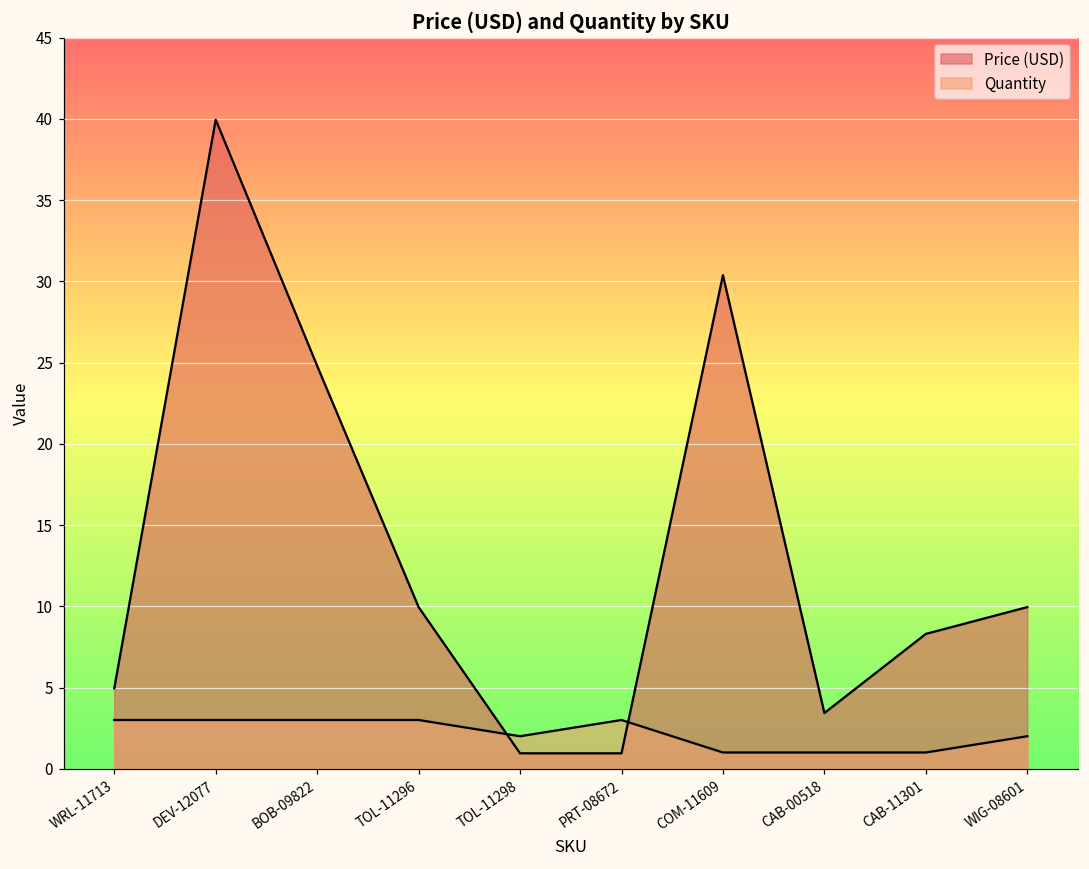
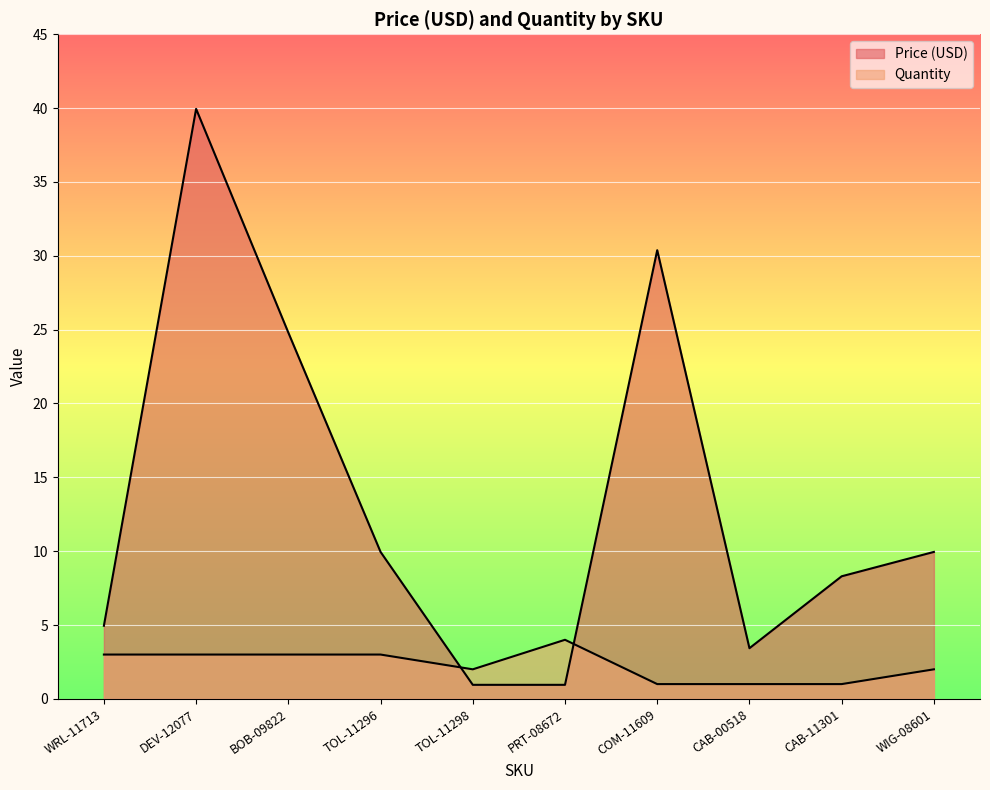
Quantity, PRT-08672: 3 -> 4
